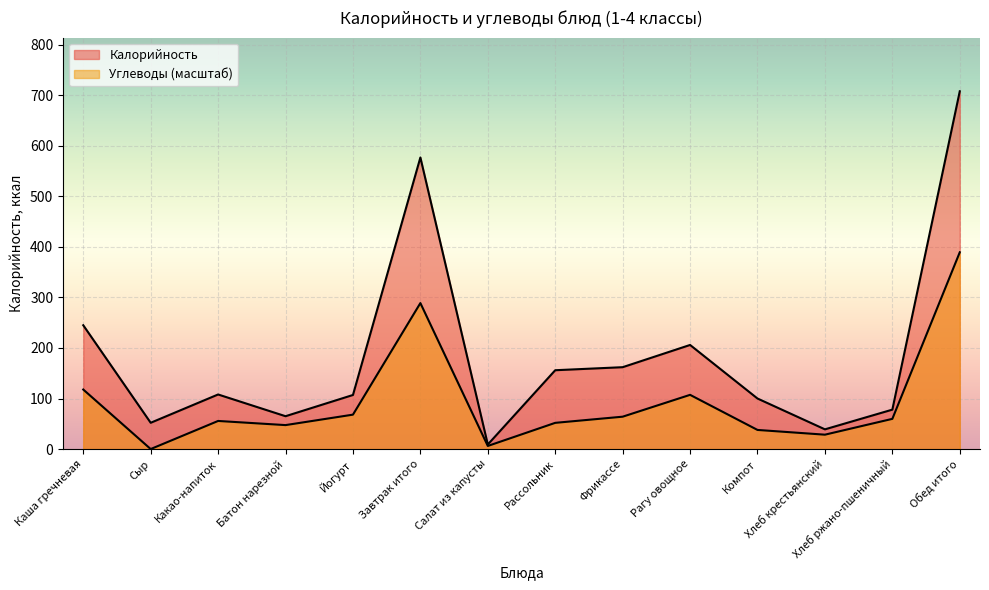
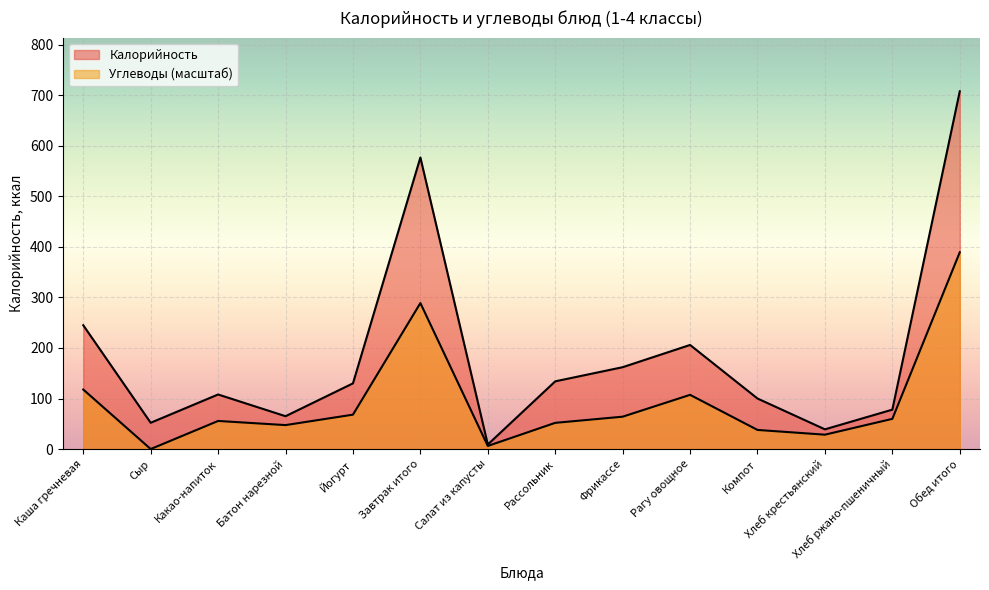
Калорийность, Йогурт: 110 -> 130
Калорийность, Рассольник: 160 -> 130
